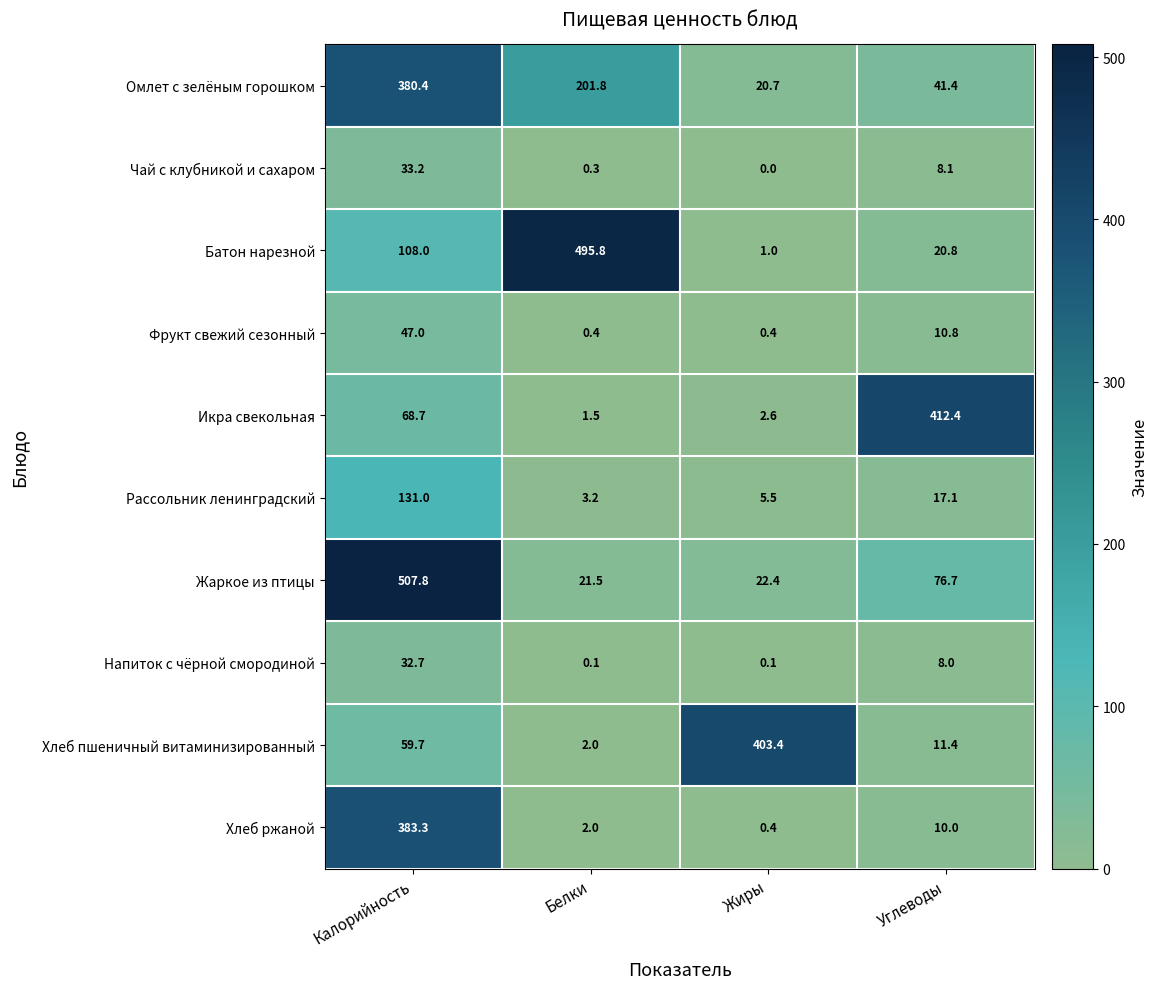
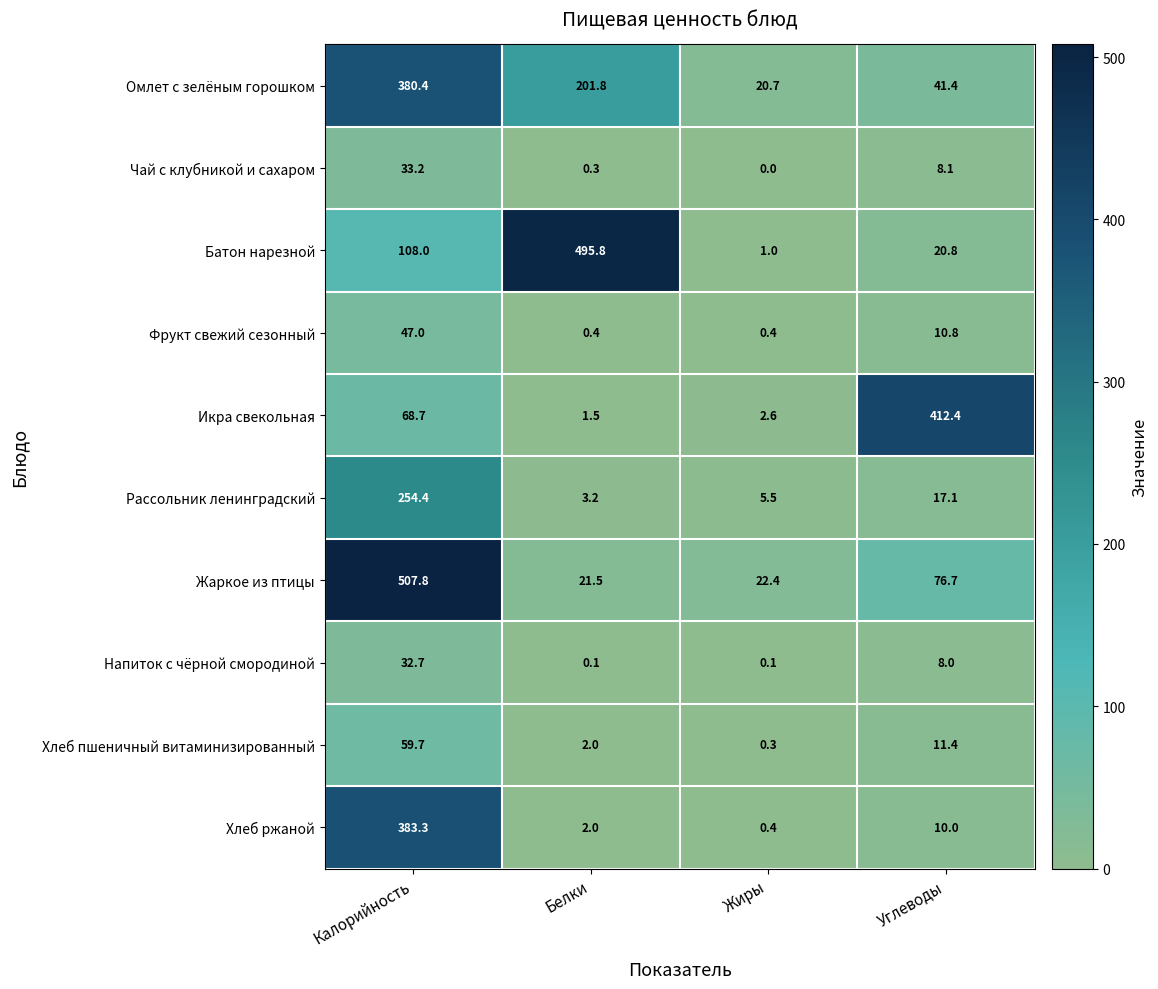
Рассольник ленинградский, Калорийность: 131.0 -> 254.4
Хлеб пшеничный витаминизированный, Жиры: 403.4 -> 0.3
